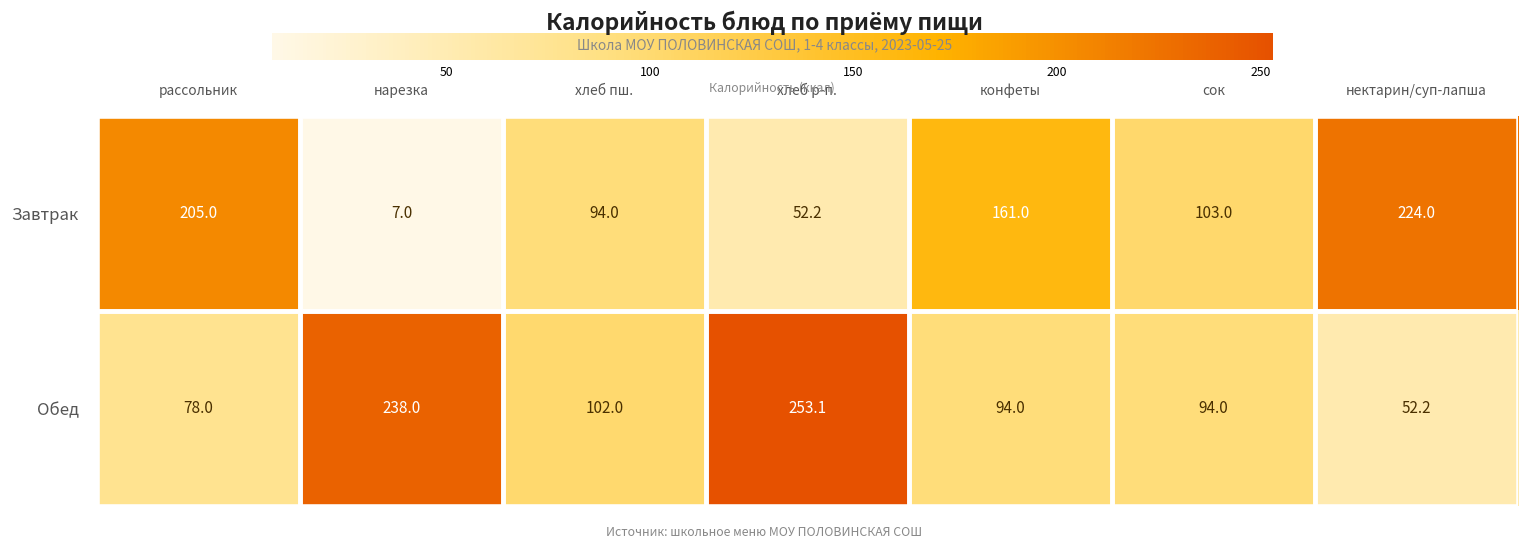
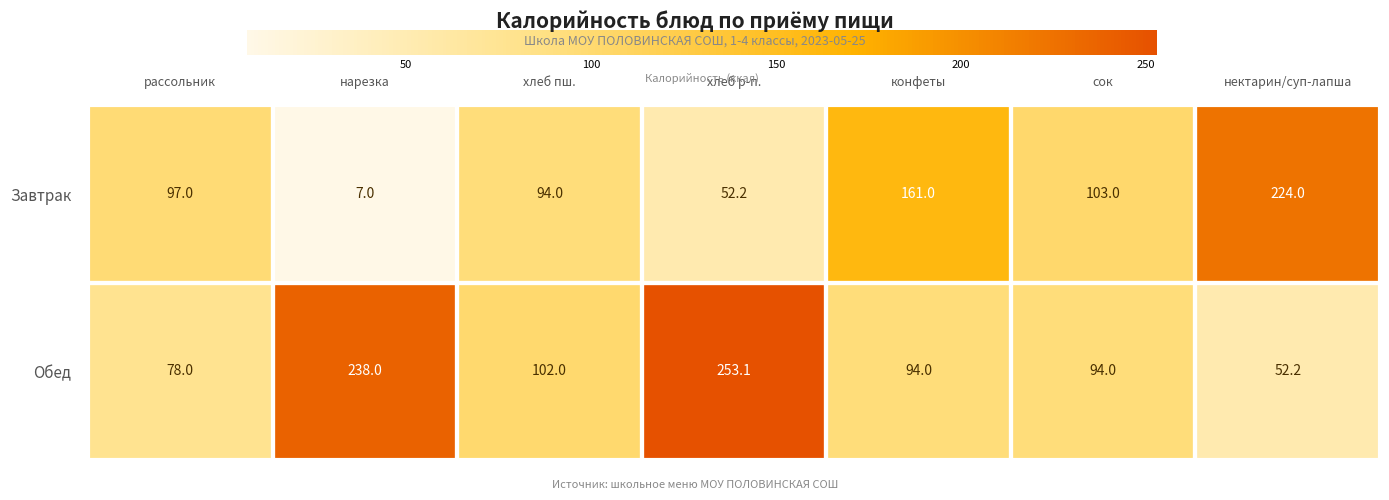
Завтрак, рассольник: 205.0 -> 97.0
